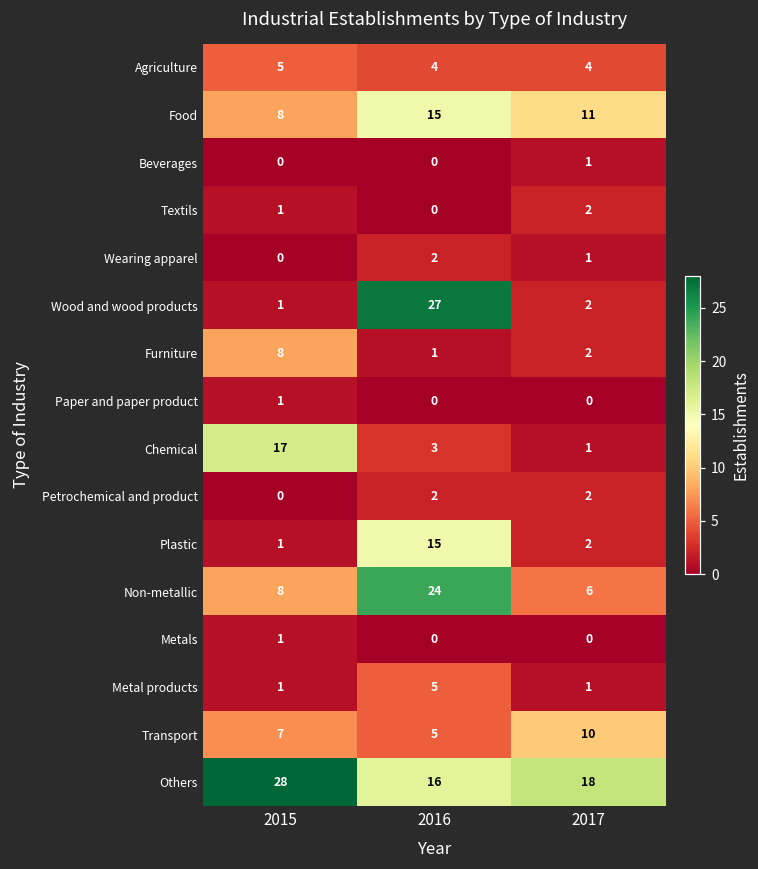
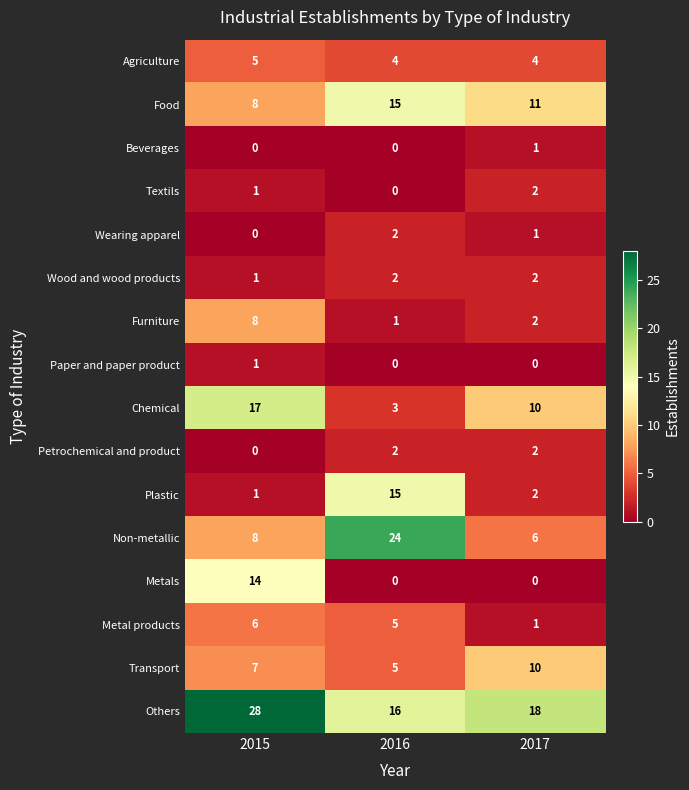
Wood and wood products, 2016: 27 -> 2
Chemical, 2017: 1 -> 10
Metals, 2015: 1 -> 14
Metal products, 2015: 1 -> 6
